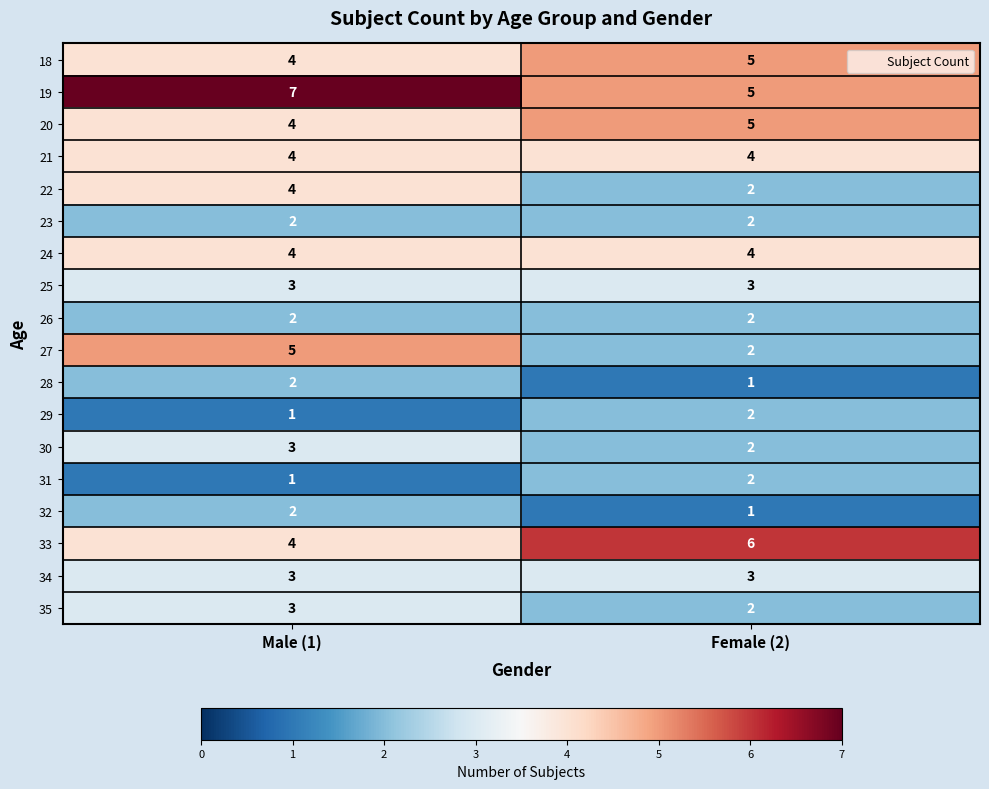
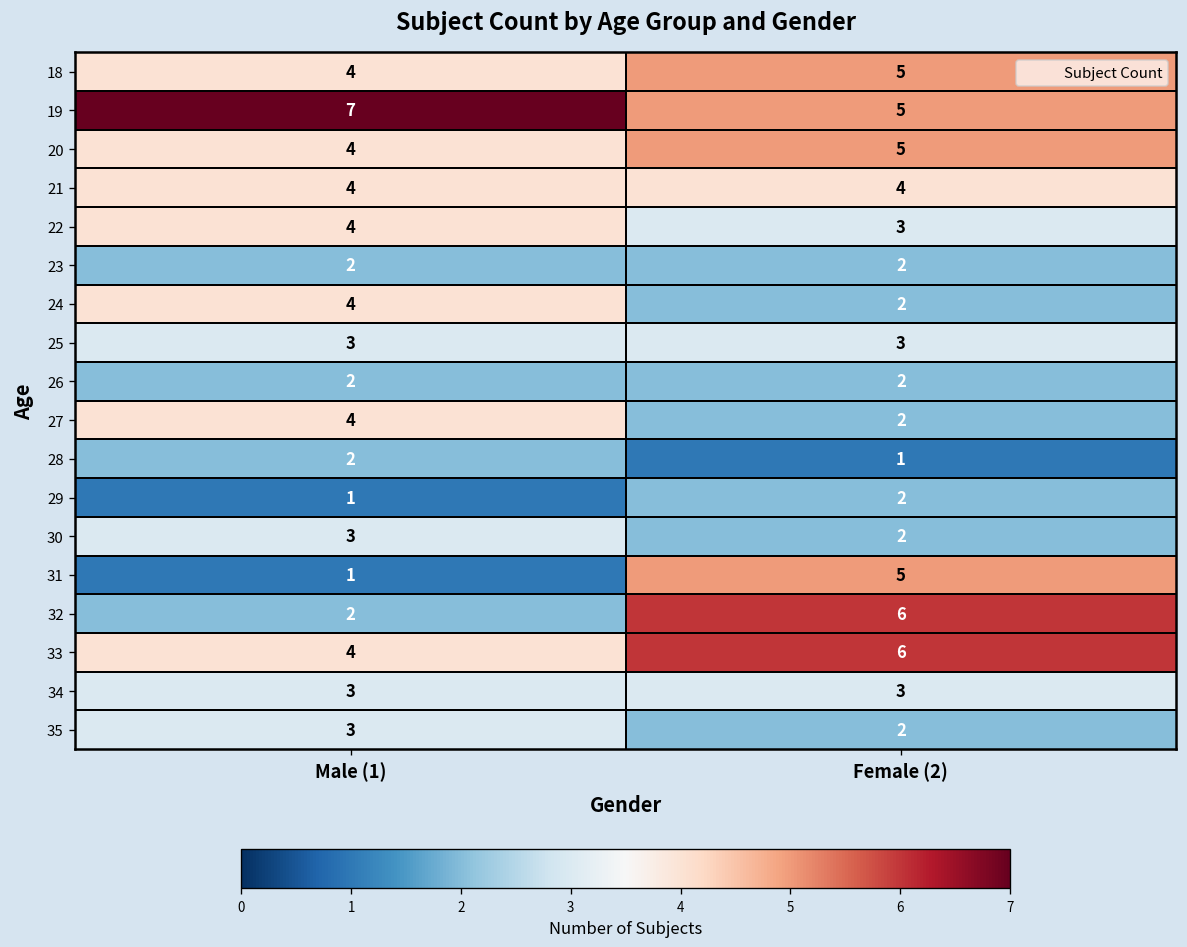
22, Female (2): 2 -> 3
24, Female (2): 4 -> 2
27, Male (1): 5 -> 4
31, Female (2): 2 -> 5
32, Female (2): 1 -> 6
